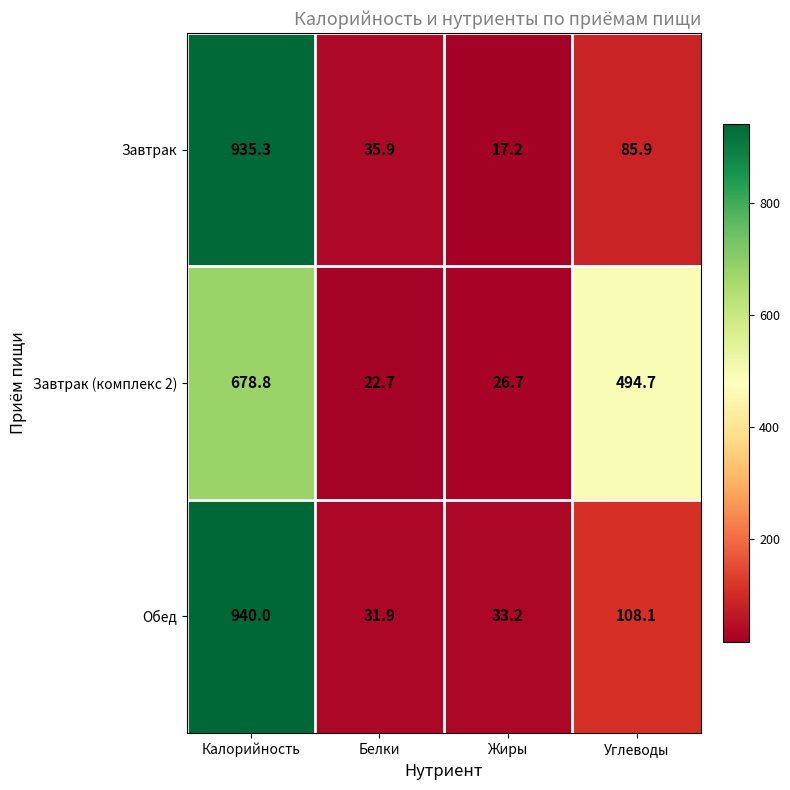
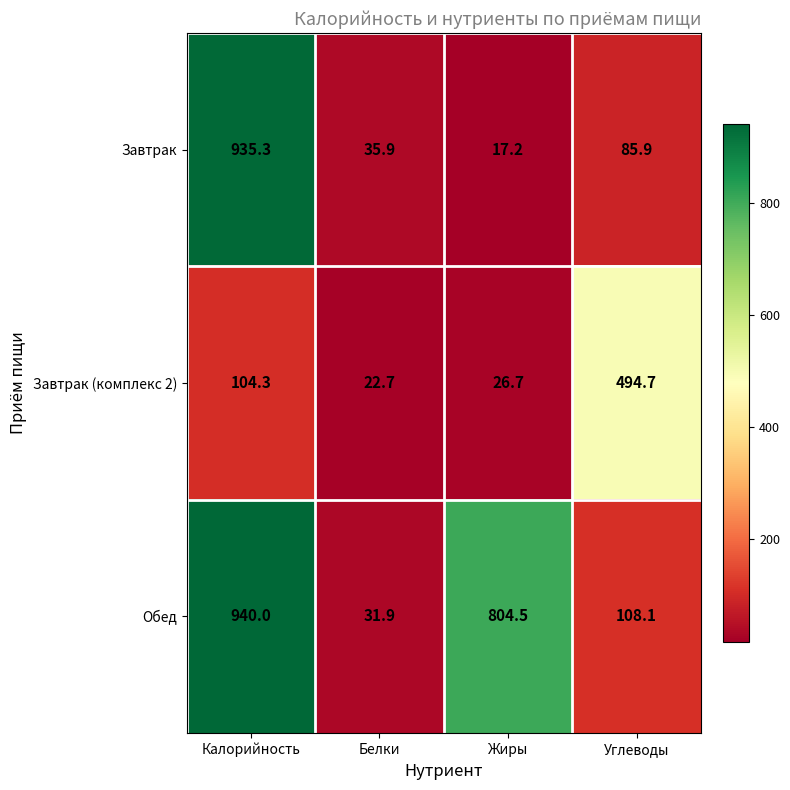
Завтрак (комплекс 2), Калорийность: 678.8 -> 104.3
Обед, Жиры: 33.2 -> 804.5
